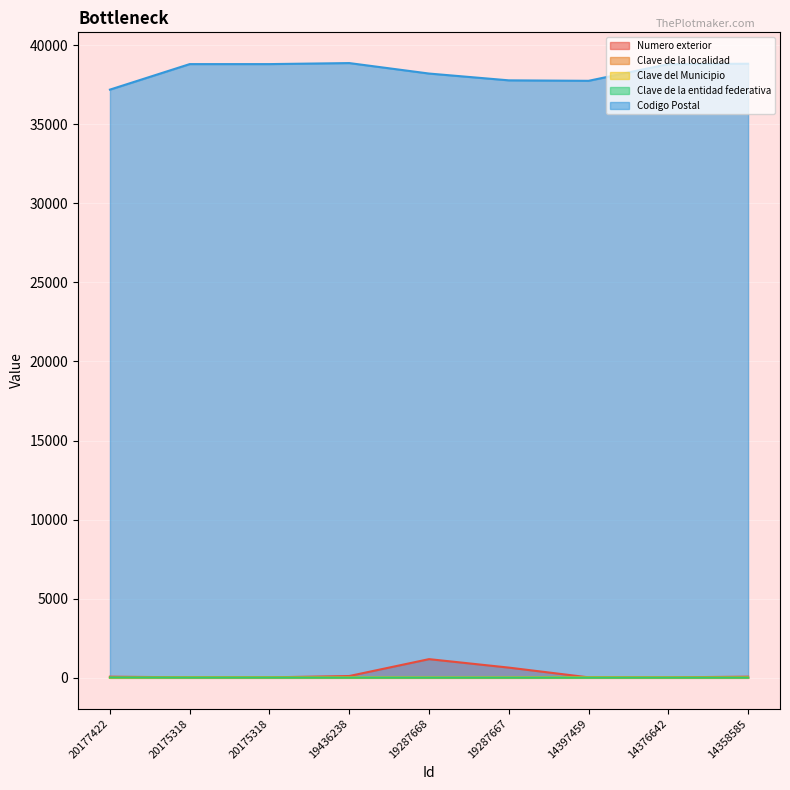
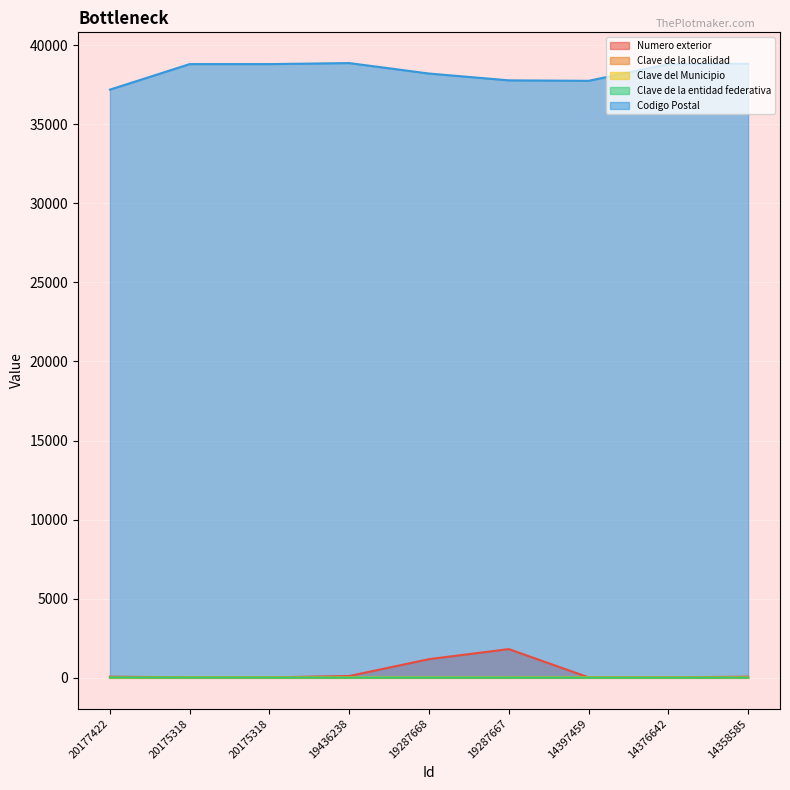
Numero exterior, 19287667: 600 -> 1800
